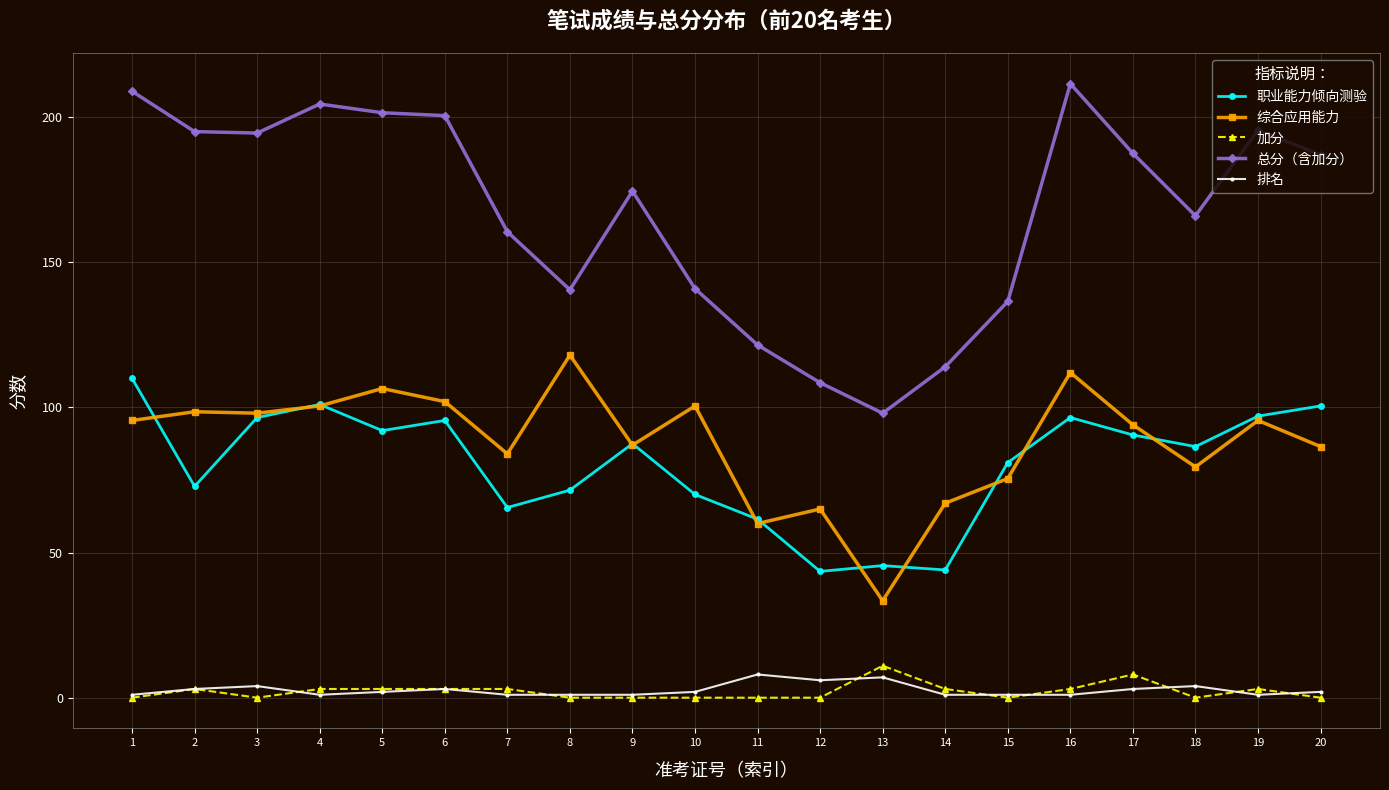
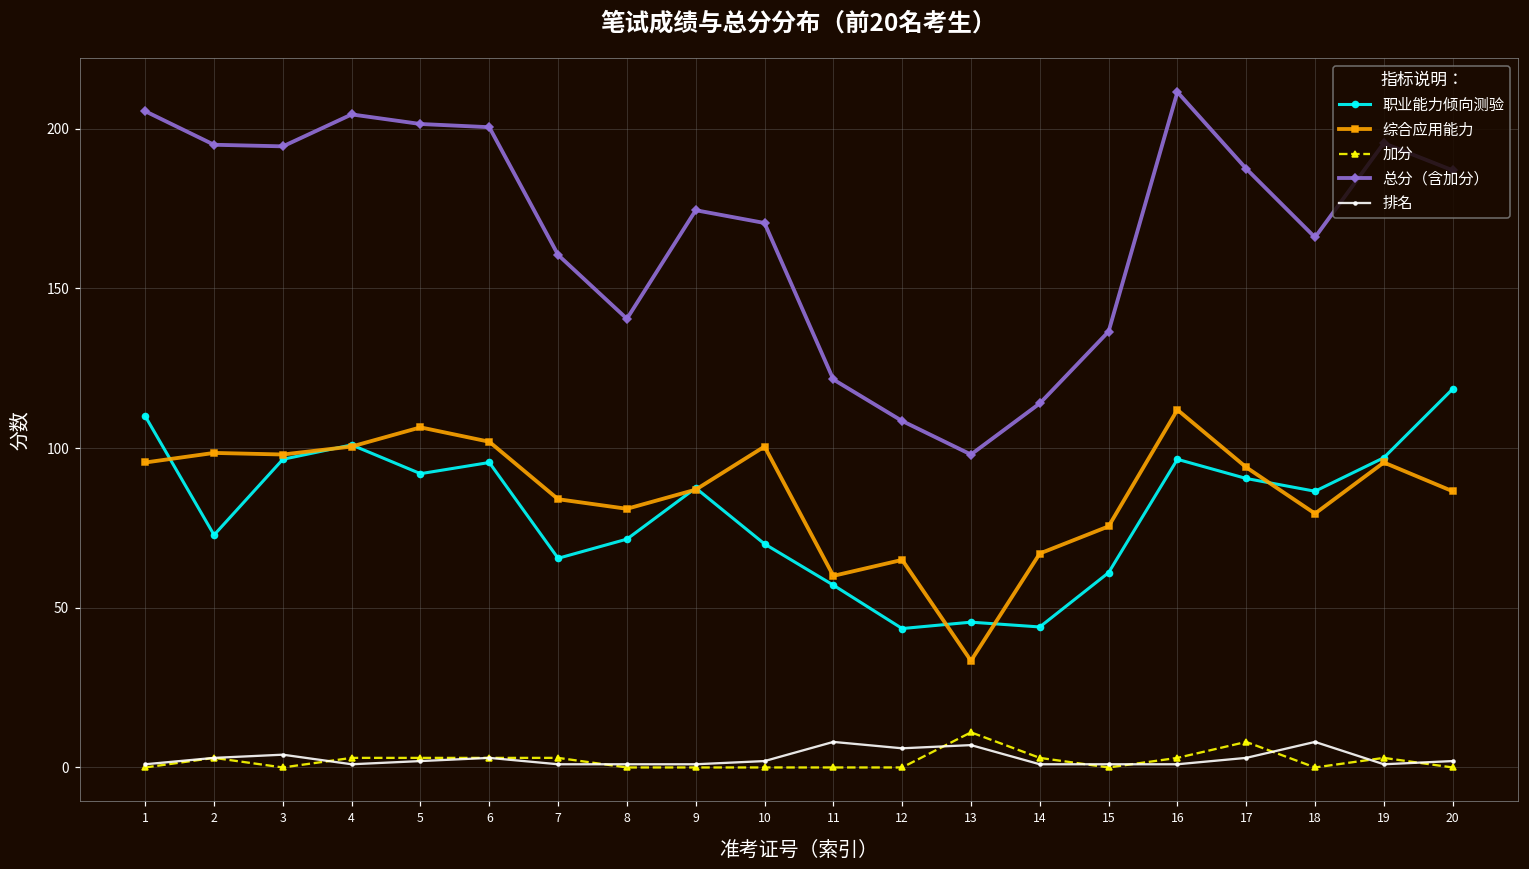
总分（含加分）, 1: 209 -> 206
综合应用能力, 8: 118 -> 81
总分（含加分）, 10: 141 -> 171
职业能力倾向测验, 11: 62 -> 57
职业能力倾向测验, 15: 81 -> 61
排名, 18: 4 -> 8
职业能力倾向测验, 20: 101 -> 119
